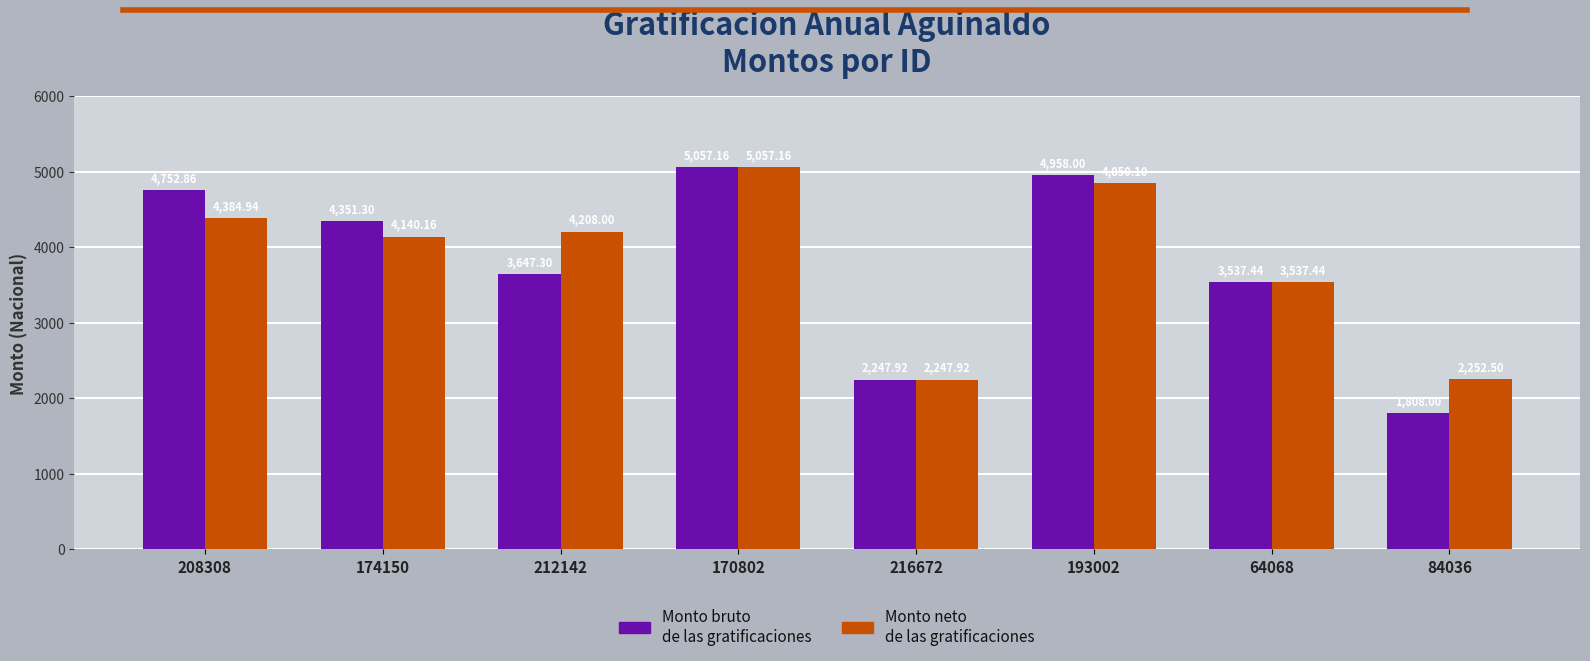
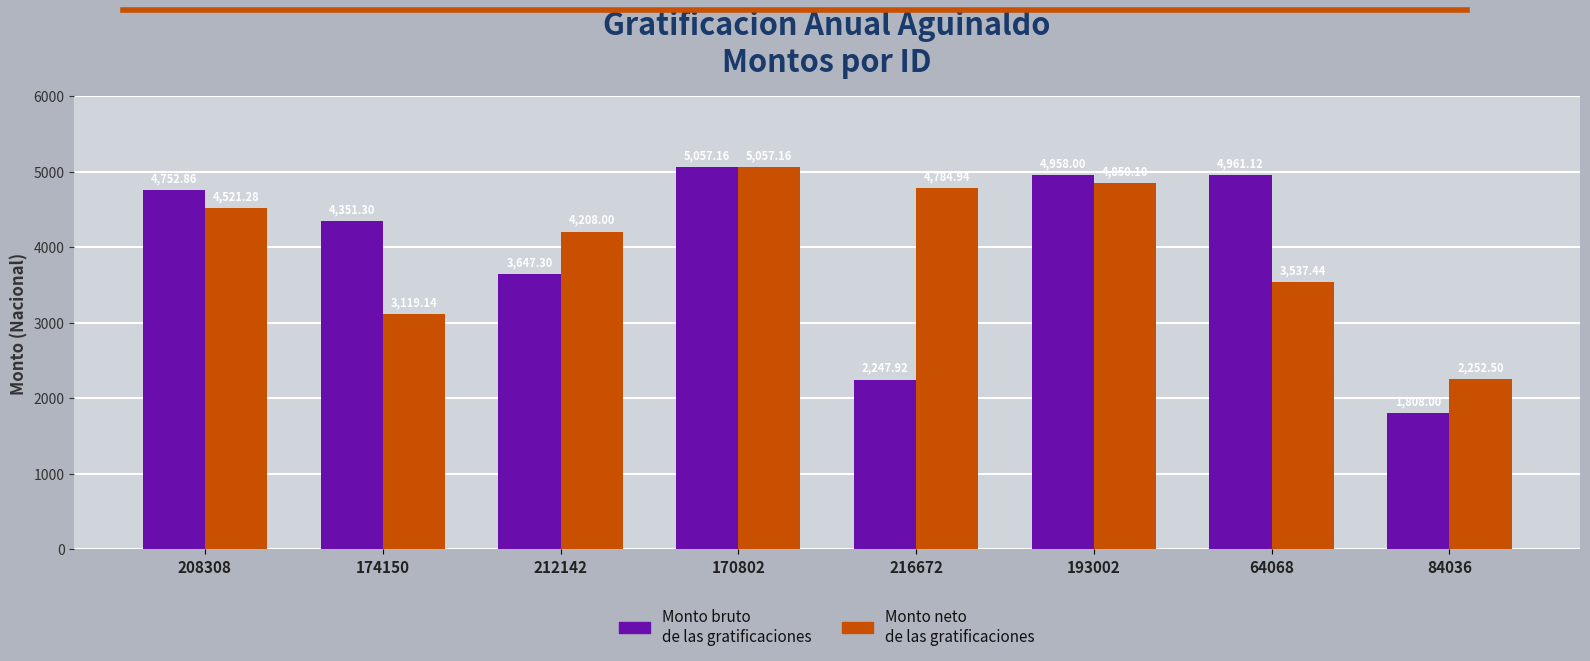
Monto neto de las gratificaciones, 208308: 4400 -> 4500
Monto neto de las gratificaciones, 174150: 4100 -> 3100
Monto neto de las gratificaciones, 216672: 2200 -> 4800
Monto bruto de las gratificaciones, 64068: 3500 -> 5000
